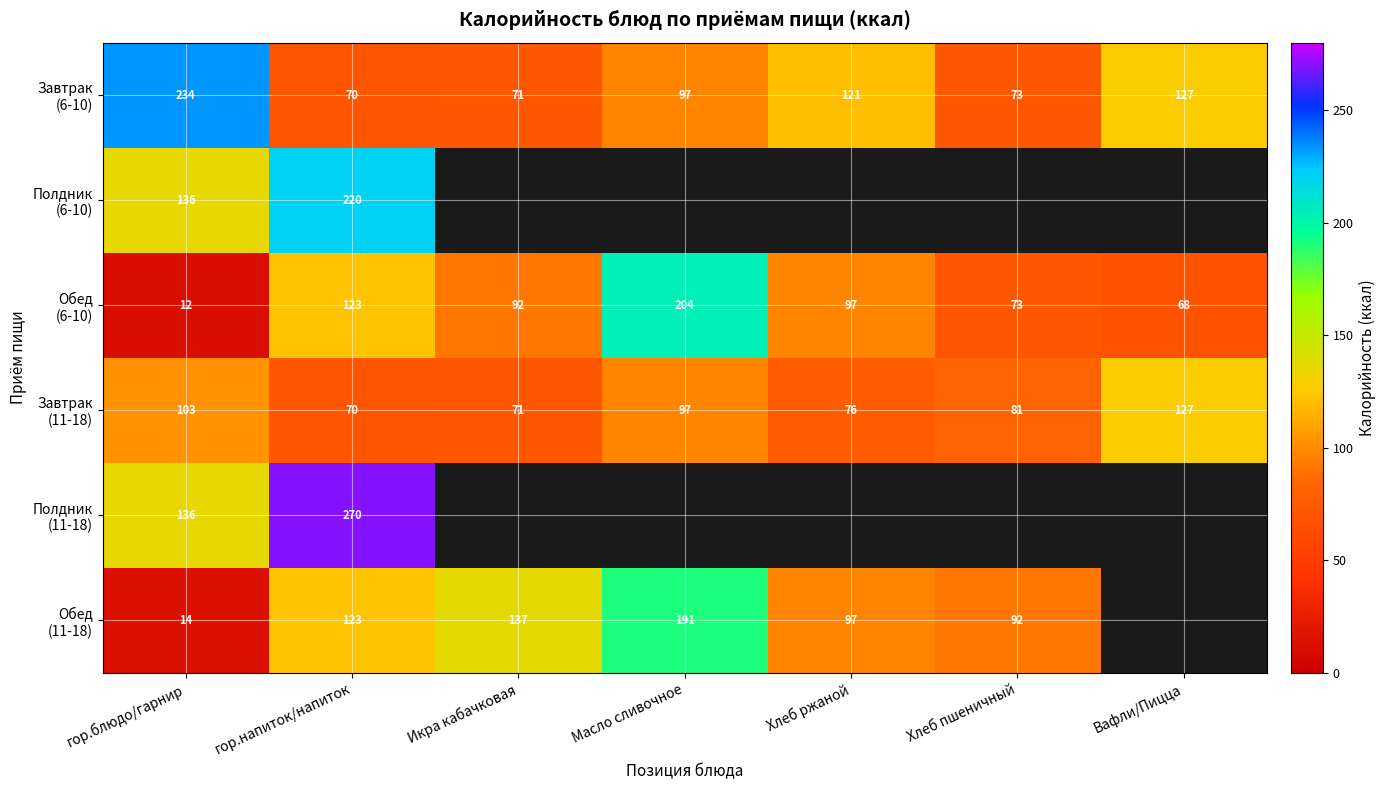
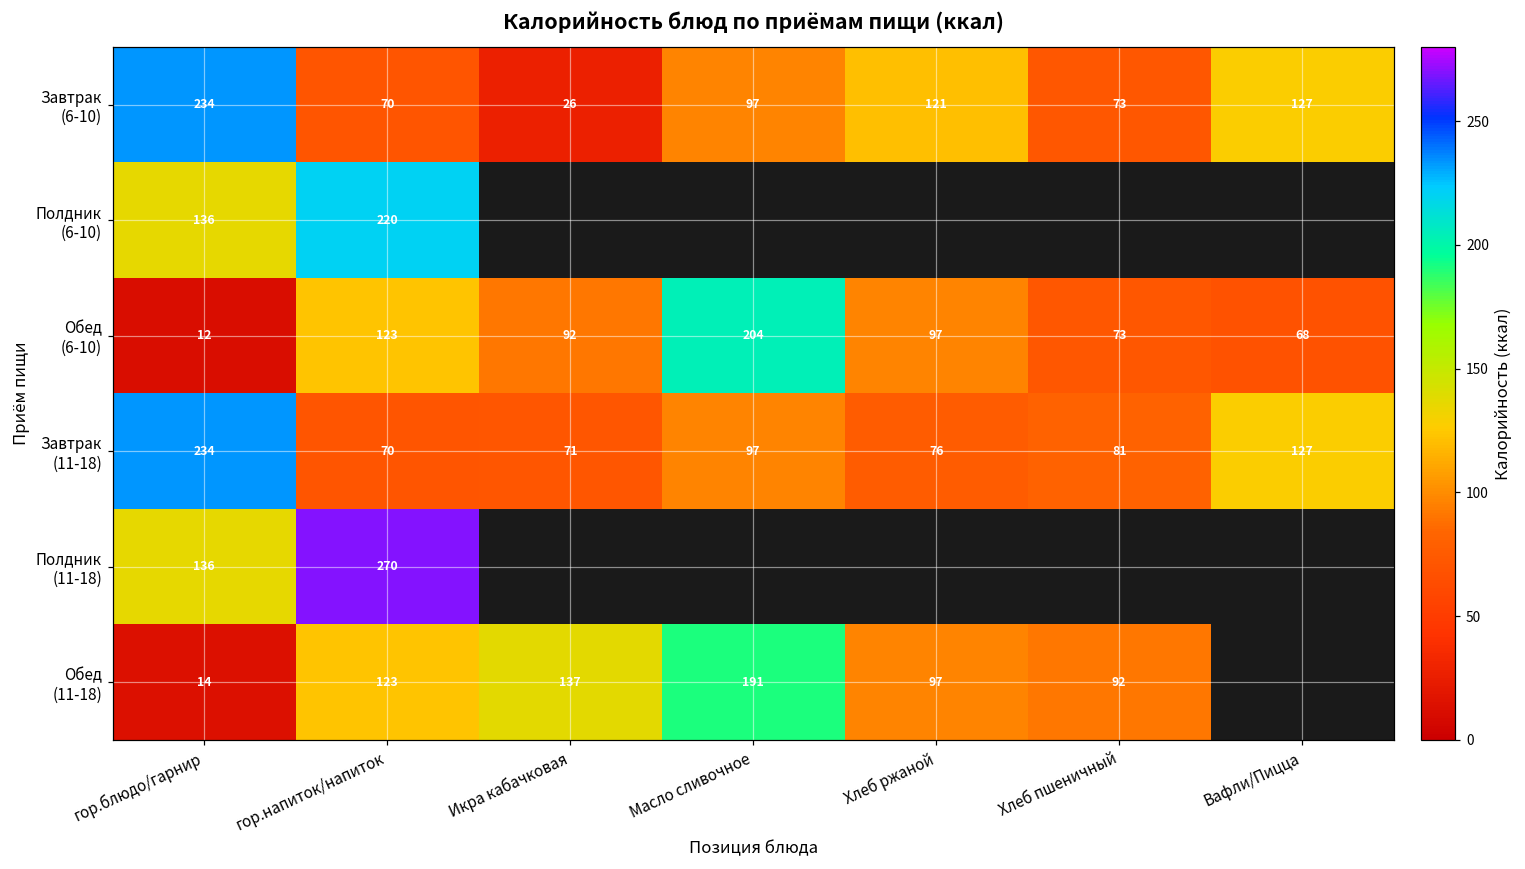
Завтрак (6-10), Икра кабачковая: 71 -> 26
Завтрак (11-18), гор.блюдо/гарнир: 103 -> 234
